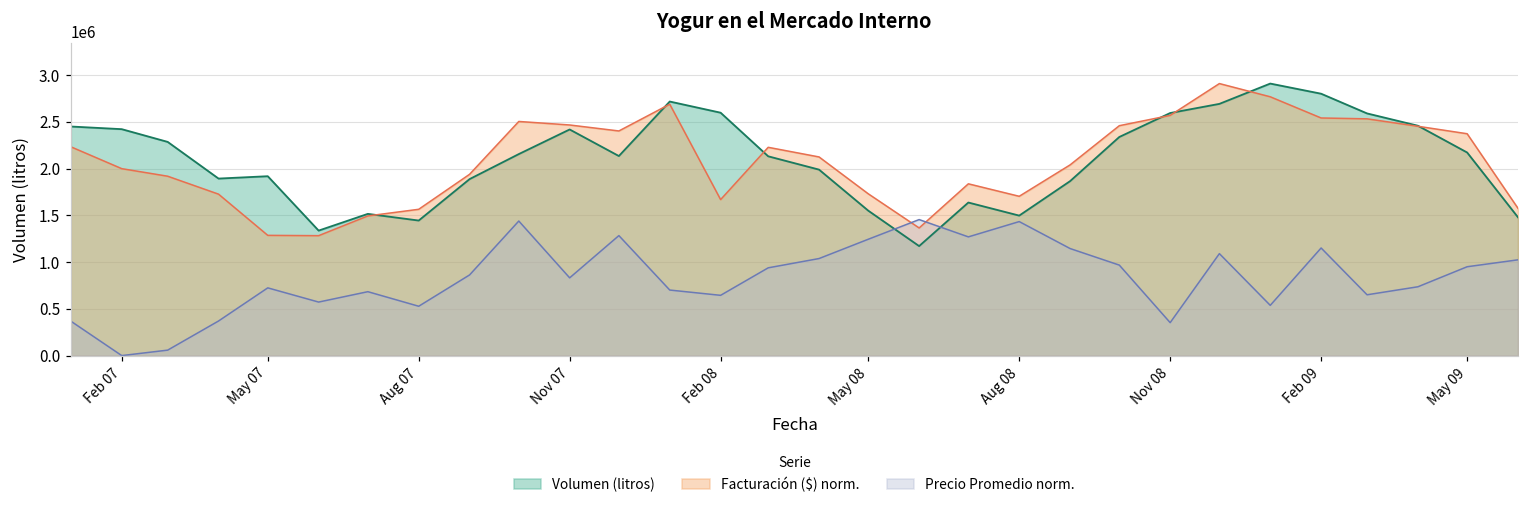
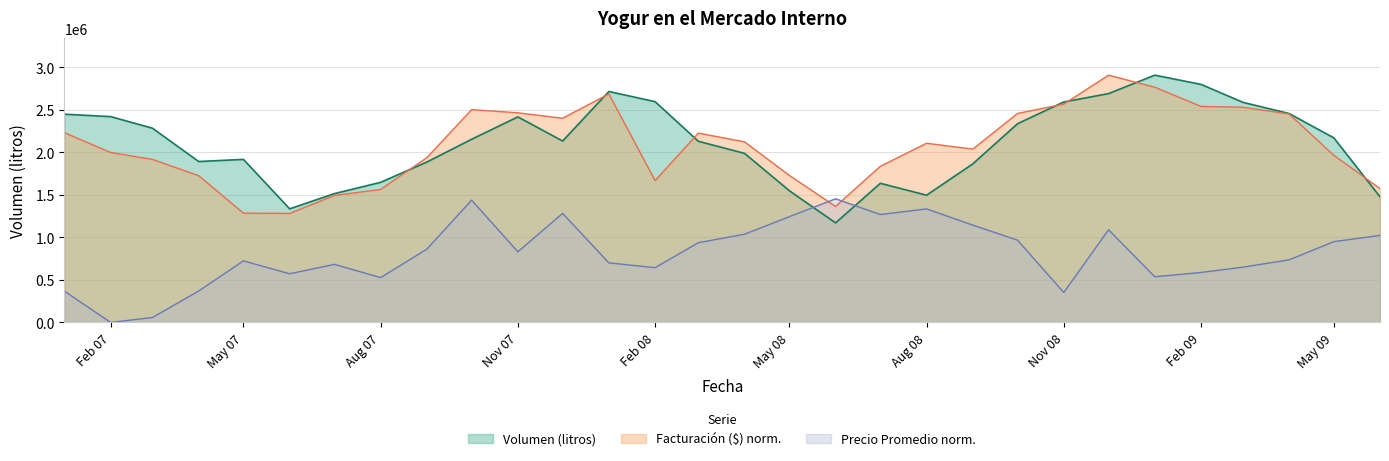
Volumen (litros), Aug 07: 1400000 -> 1600000
Facturación ($) norm., Aug 08: 1700000 -> 2100000
Precio Promedio norm., Aug 08: 1400000 -> 1300000
Precio Promedio norm., Feb 09: 1200000 -> 600000
Facturación ($) norm., May 09: 2400000 -> 2000000
